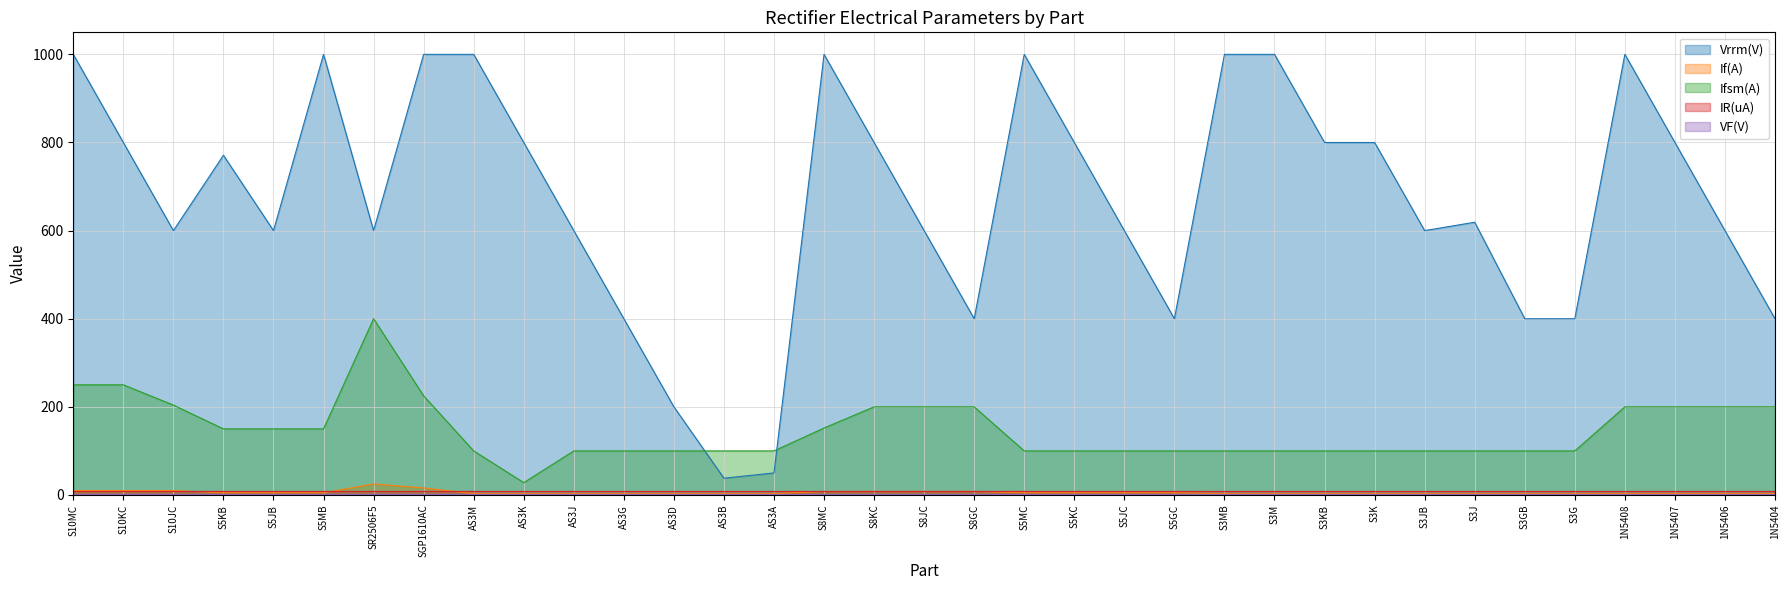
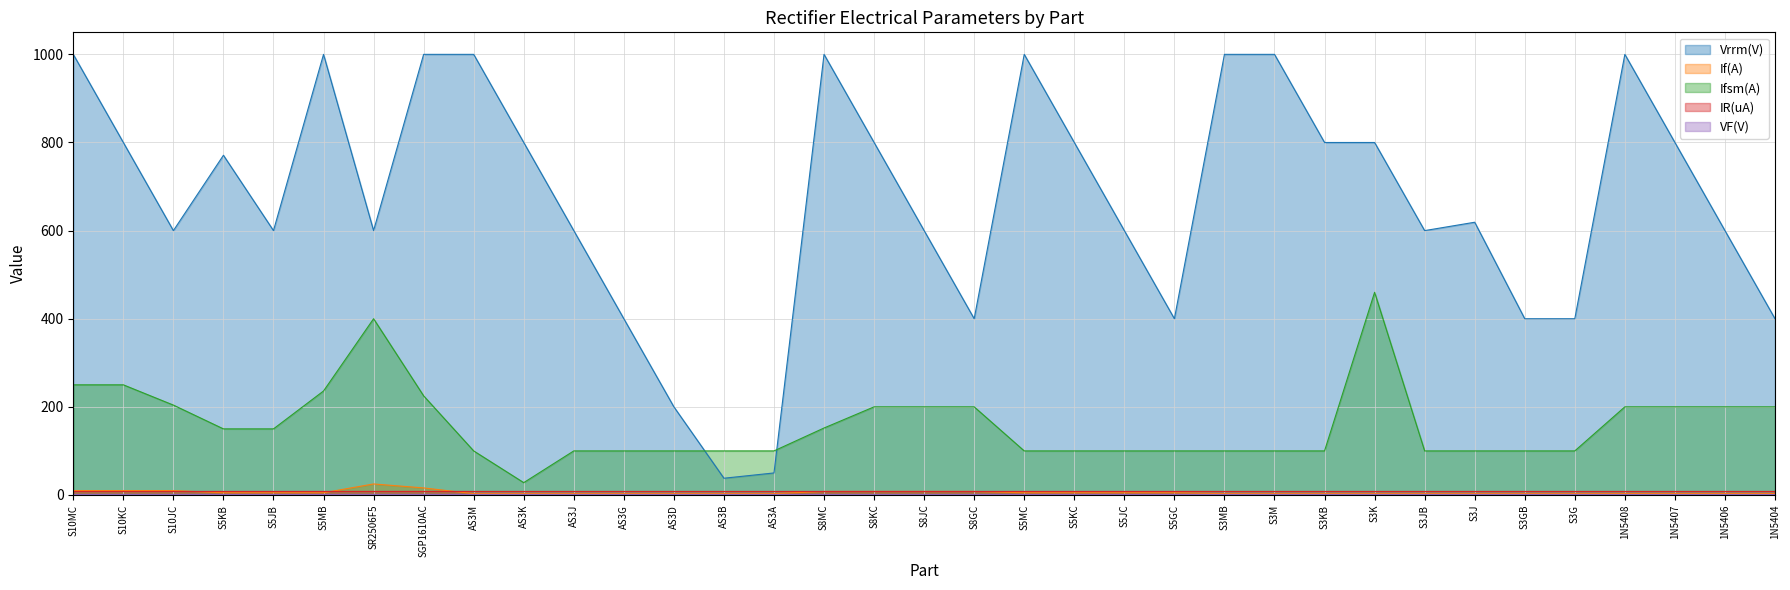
Ifsm(A), S5MB: 150 -> 240
Ifsm(A), S3K: 100 -> 460
